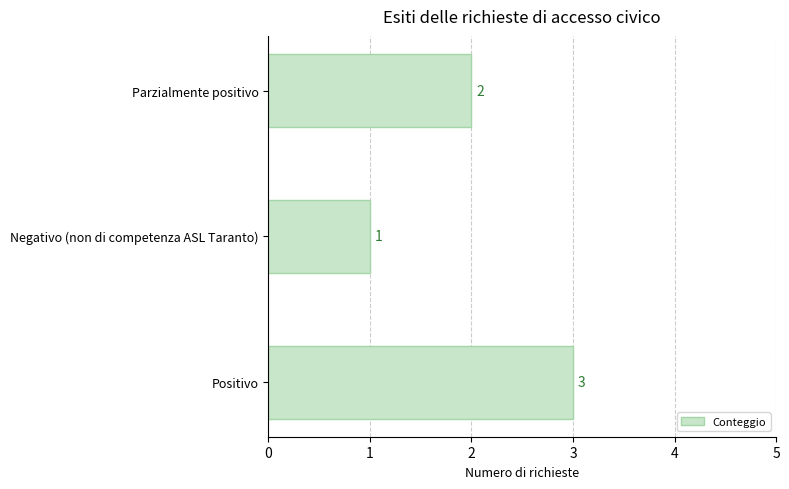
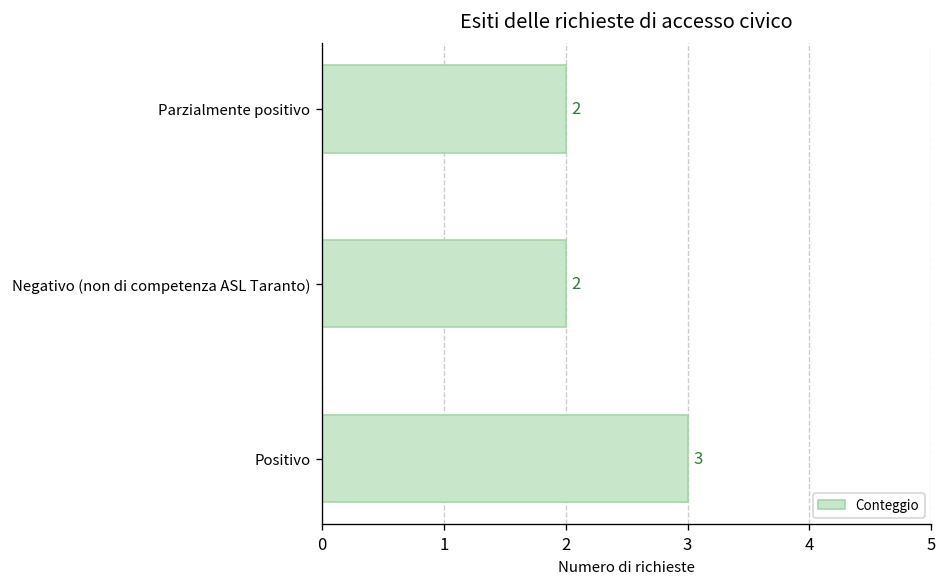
Negativo (non di competenza ASL Taranto): 1 -> 2
